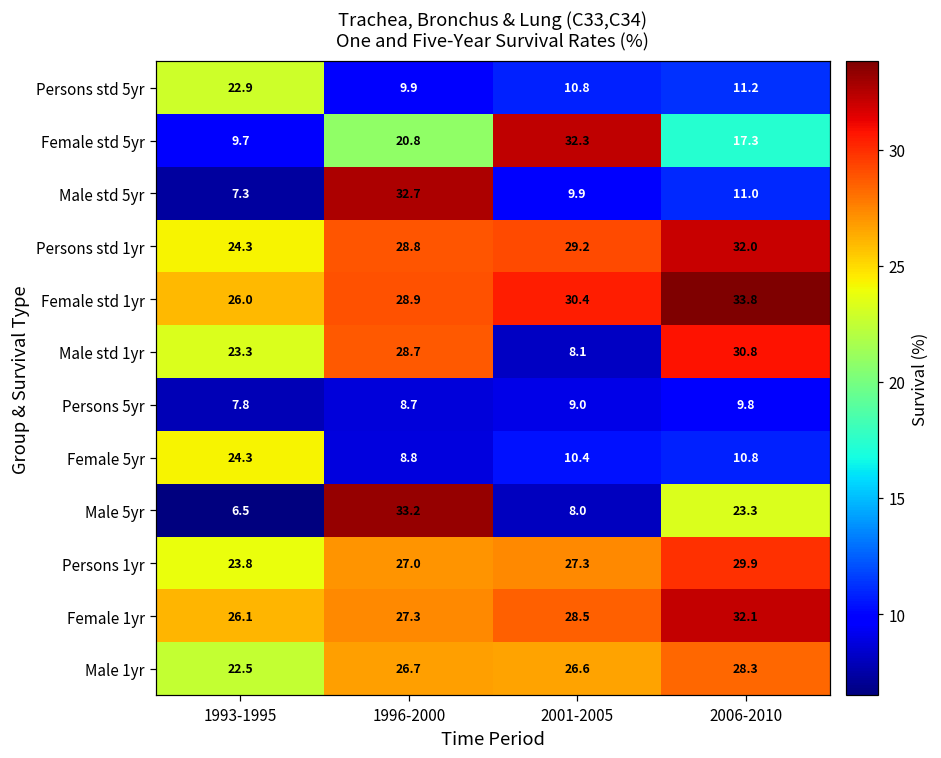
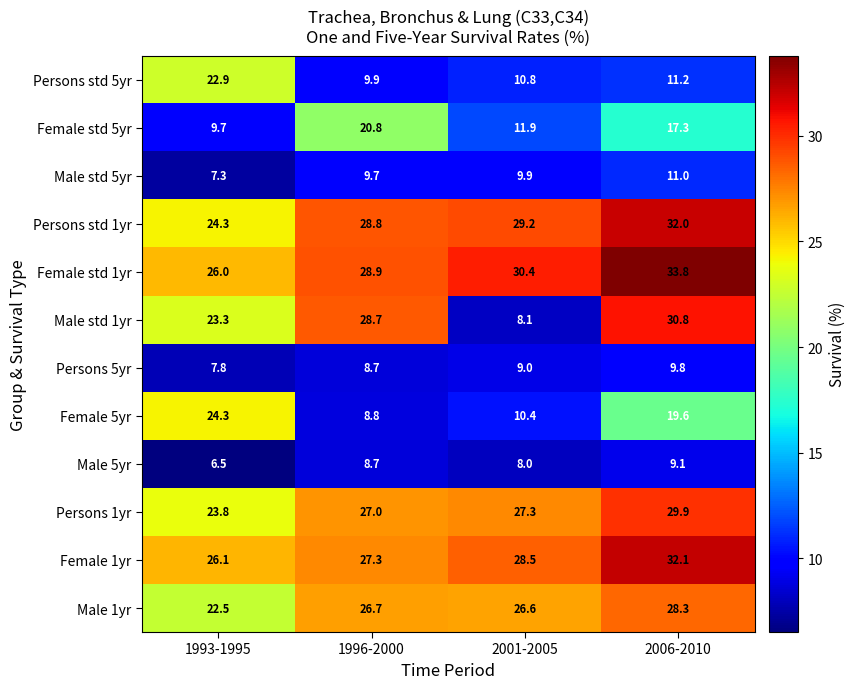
Female std 5yr, 2001-2005: 32.3 -> 11.9
Male std 5yr, 1996-2000: 32.7 -> 9.7
Female 5yr, 2006-2010: 10.8 -> 19.6
Male 5yr, 1996-2000: 33.2 -> 8.7
Male 5yr, 2006-2010: 23.3 -> 9.1
